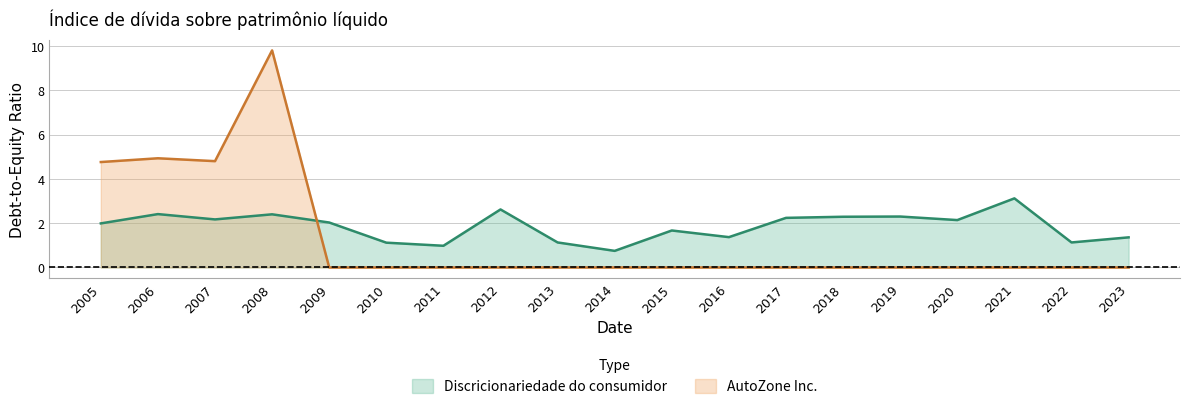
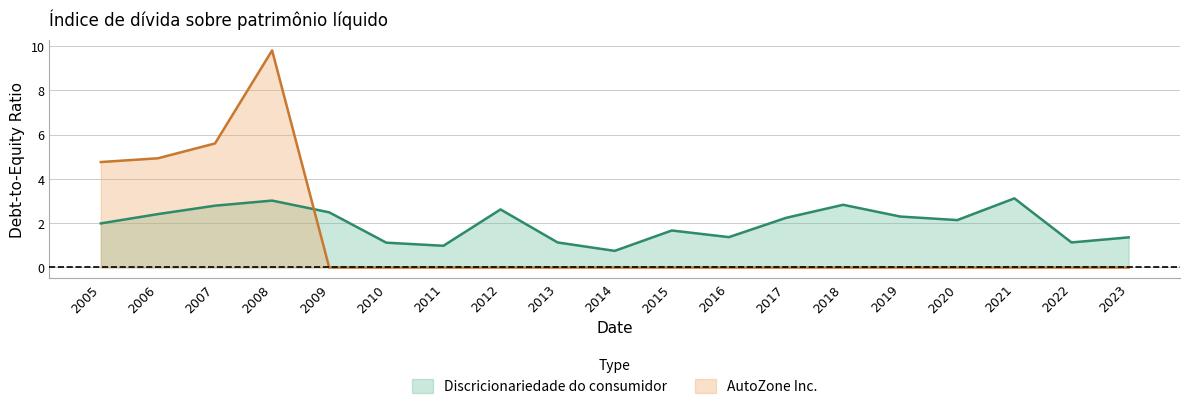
Discricionariedade do consumidor, 2007: 2.2 -> 2.8
AutoZone Inc., 2007: 4.8 -> 5.6
Discricionariedade do consumidor, 2008: 2.4 -> 3.0
Discricionariedade do consumidor, 2009: 2.0 -> 2.5
Discricionariedade do consumidor, 2018: 2.3 -> 2.8
